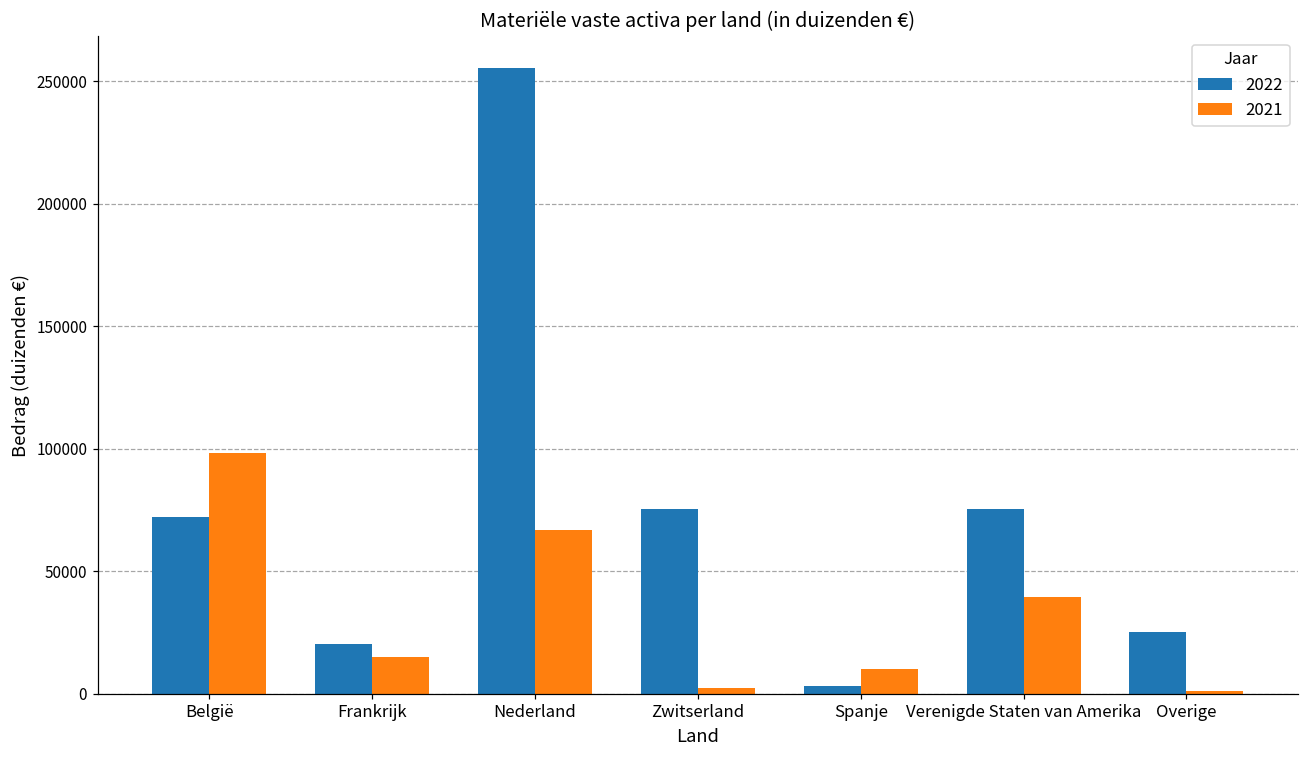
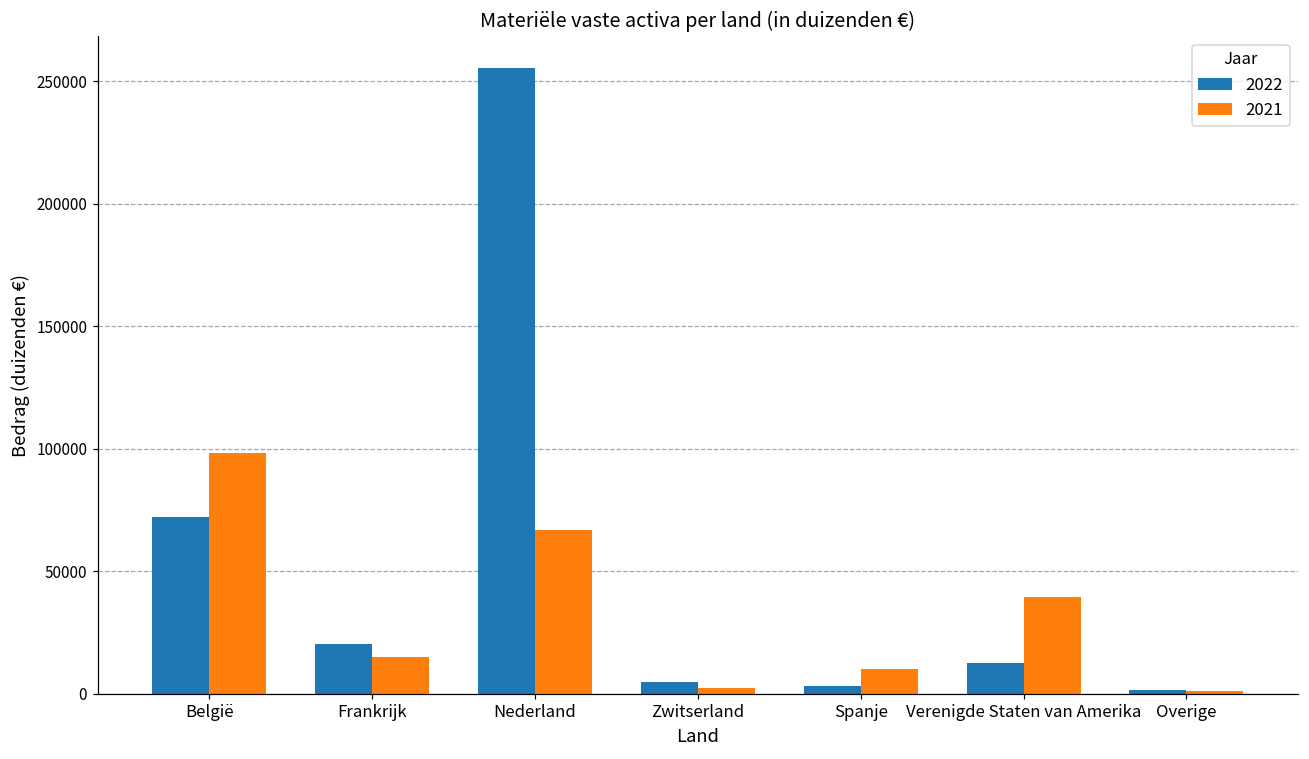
2022, Zwitserland: 76000 -> 5000
2022, Verenigde Staten van Amerika: 75000 -> 13000
2022, Overige: 25000 -> 2000
